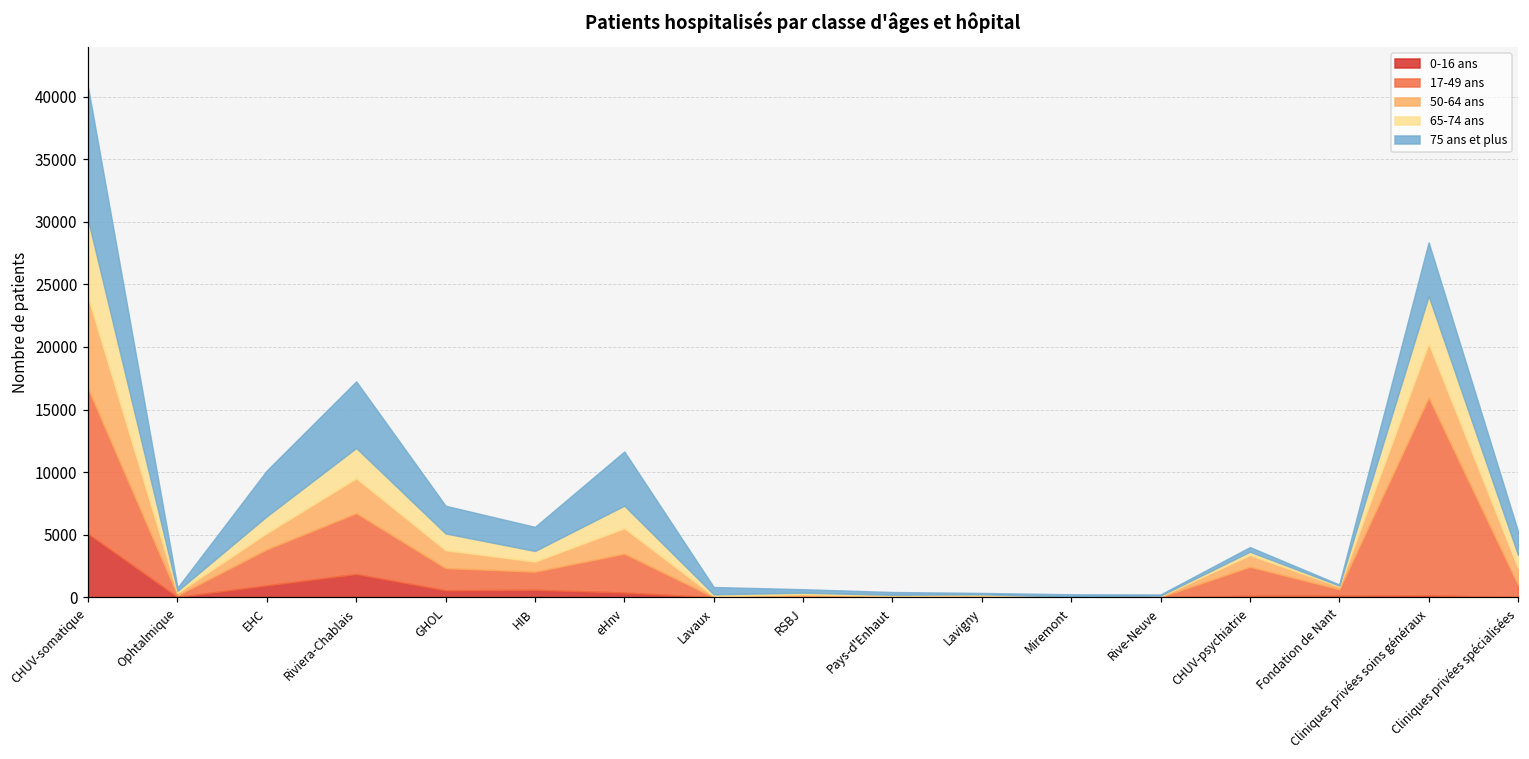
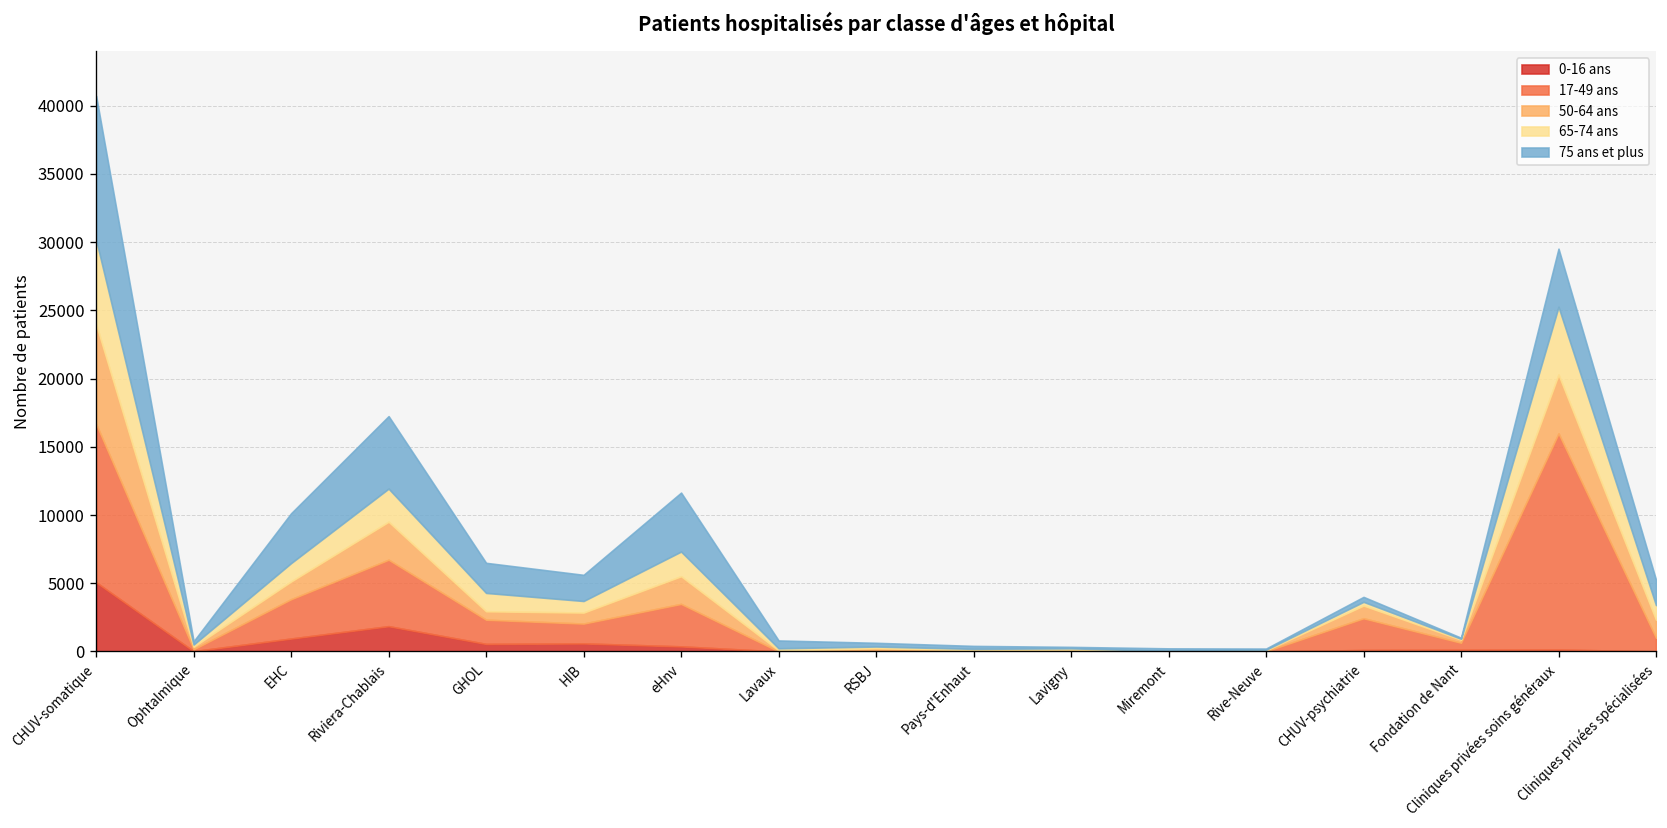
50-64 ans, GHOL: 1400 -> 600
65-74 ans, Cliniques privées soins généraux: 3800 -> 5000
